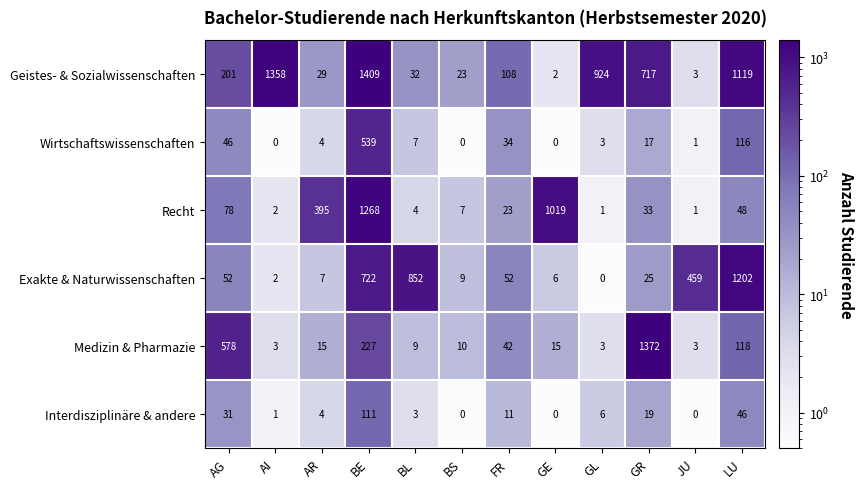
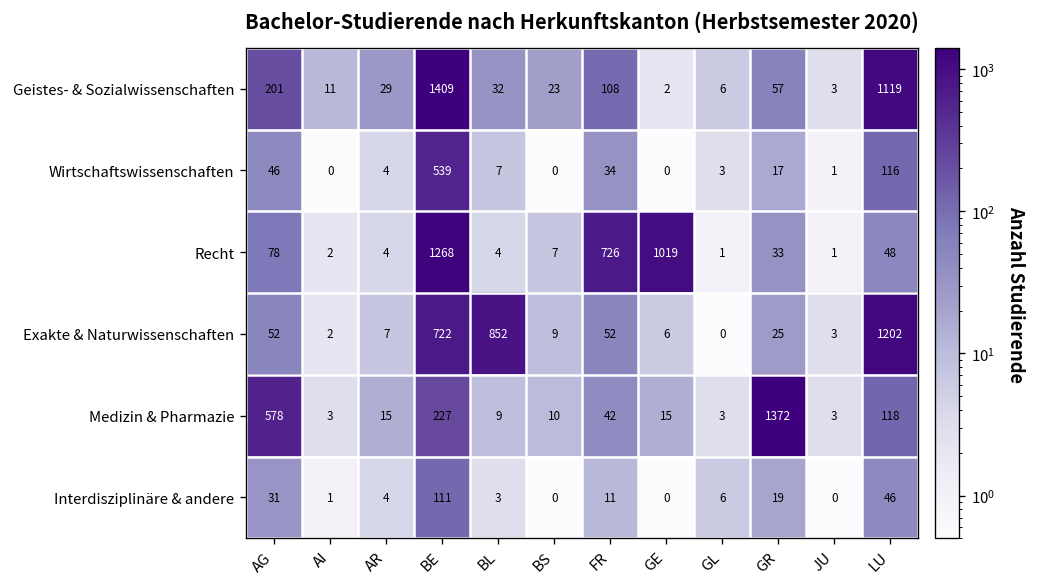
Geistes- & Sozialwissenschaften, AI: 1358 -> 11
Geistes- & Sozialwissenschaften, GL: 924 -> 6
Geistes- & Sozialwissenschaften, GR: 717 -> 57
Recht, AR: 395 -> 4
Recht, FR: 23 -> 726
Exakte & Naturwissenschaften, JU: 459 -> 3
